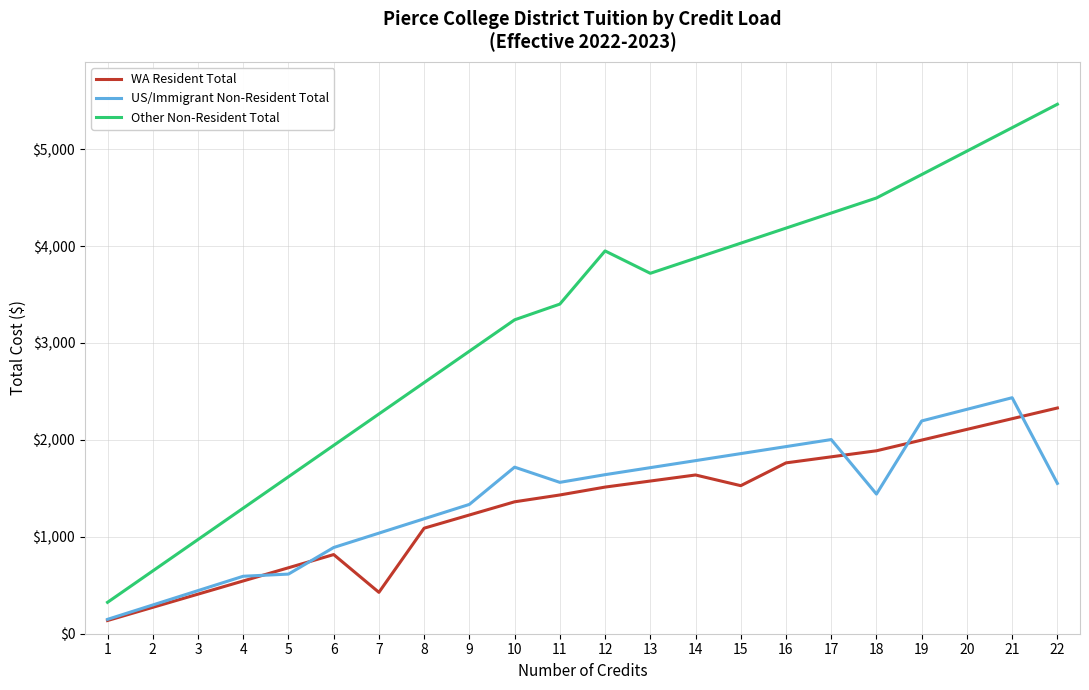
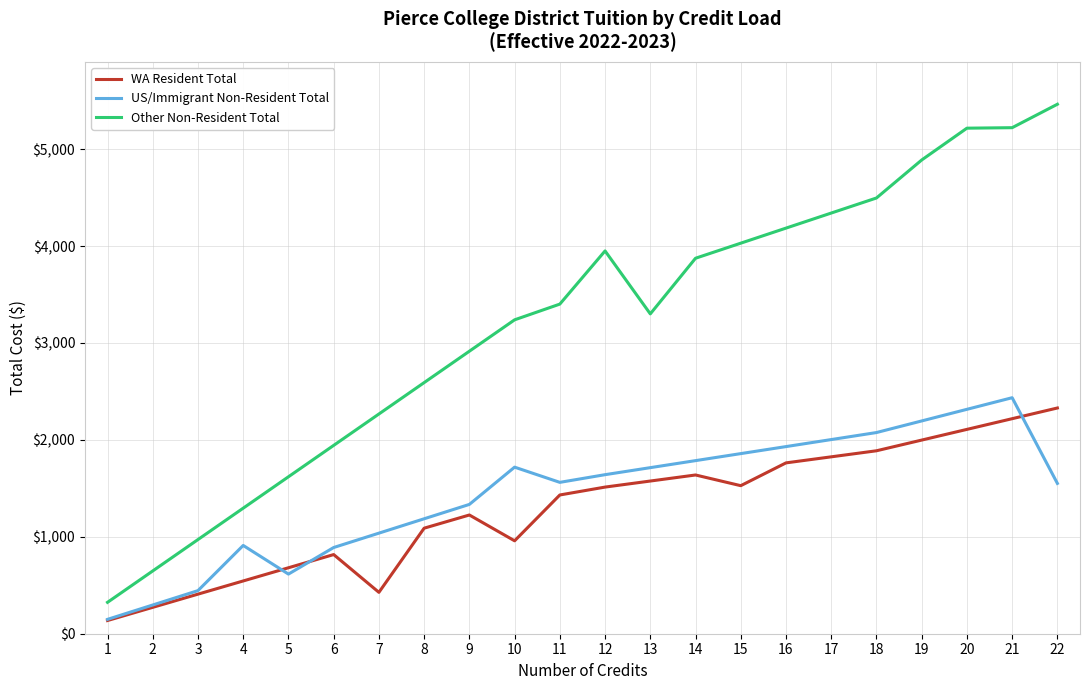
US/Immigrant Non-Resident Total, 4: $600 -> $900
WA Resident Total, 10: $1,400 -> $1,000
Other Non-Resident Total, 13: $3,700 -> $3,300
US/Immigrant Non-Resident Total, 18: $1,400 -> $2,100
Other Non-Resident Total, 19: $4,700 -> $4,900
Other Non-Resident Total, 20: $5,000 -> $5,200
